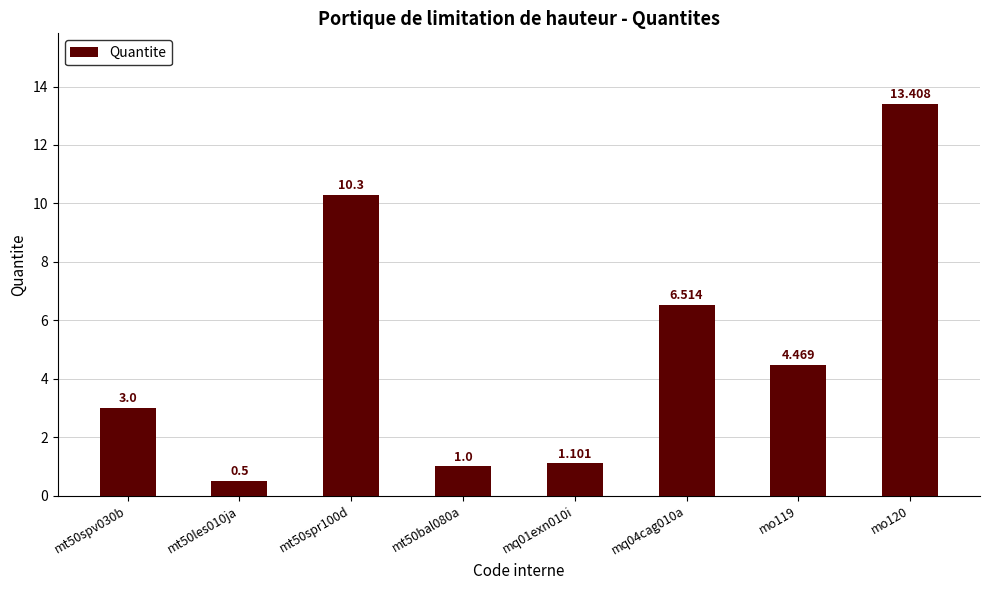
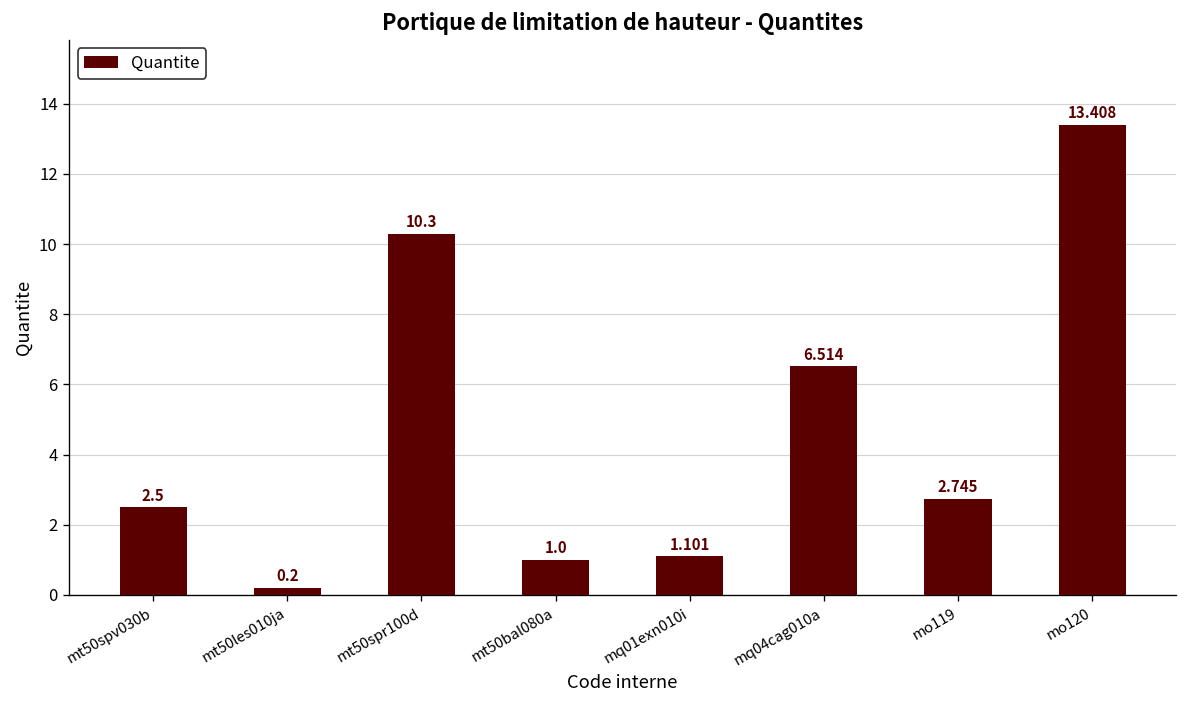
mt50spv030b: 3.0 -> 2.5
mt50les010ja: 0.5 -> 0.2
mo119: 4.469 -> 2.745
